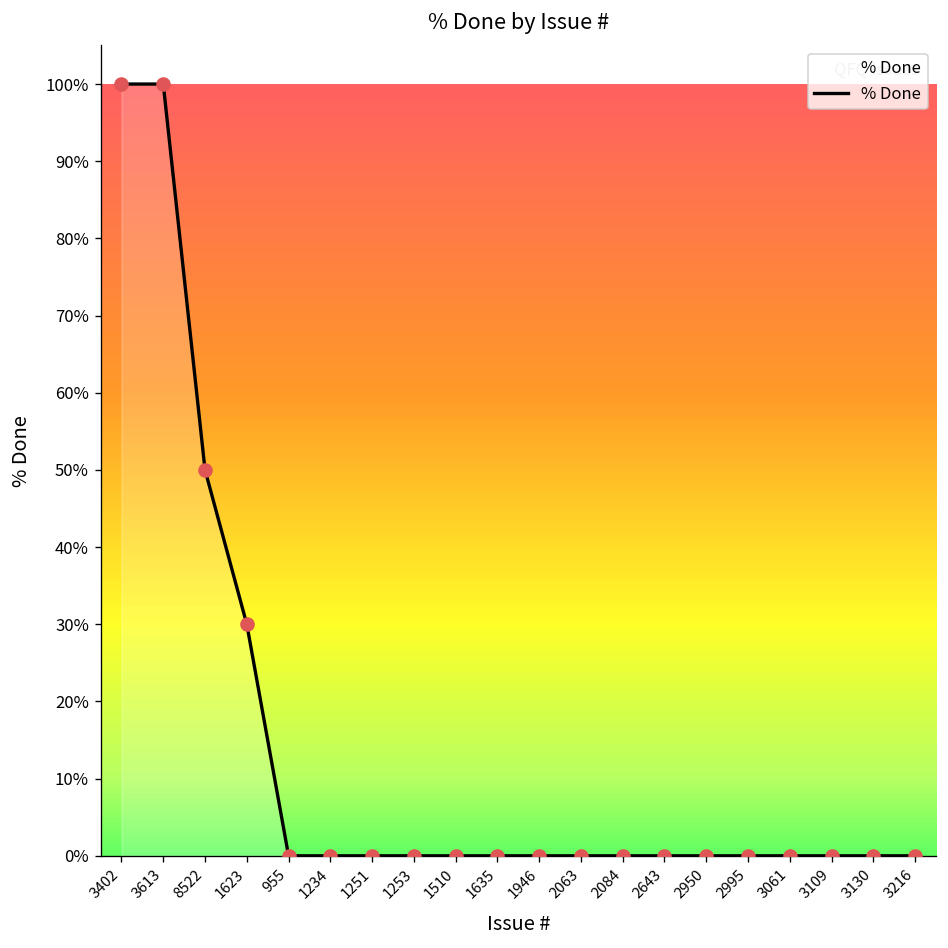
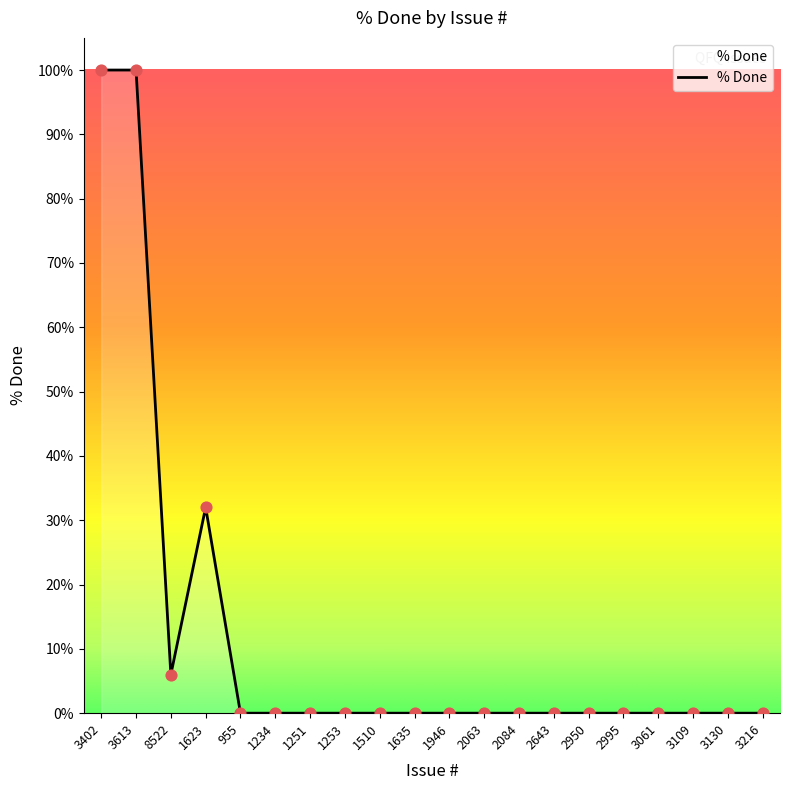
8522: 50% -> 6%
1623: 30% -> 32%
